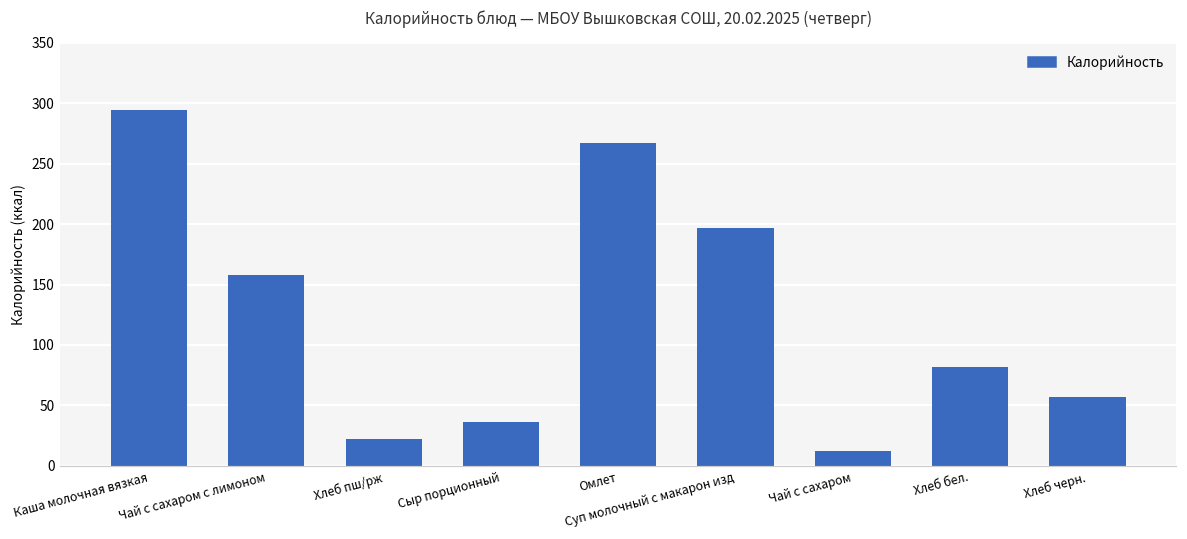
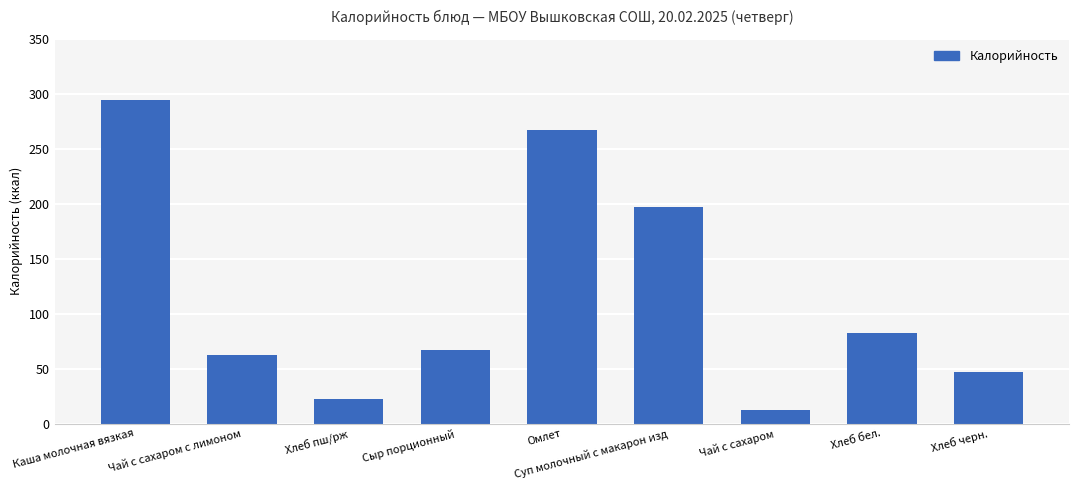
Чай с сахаром с лимоном: 158 -> 62
Сыр порционный: 36 -> 67
Хлеб черн.: 57 -> 47
